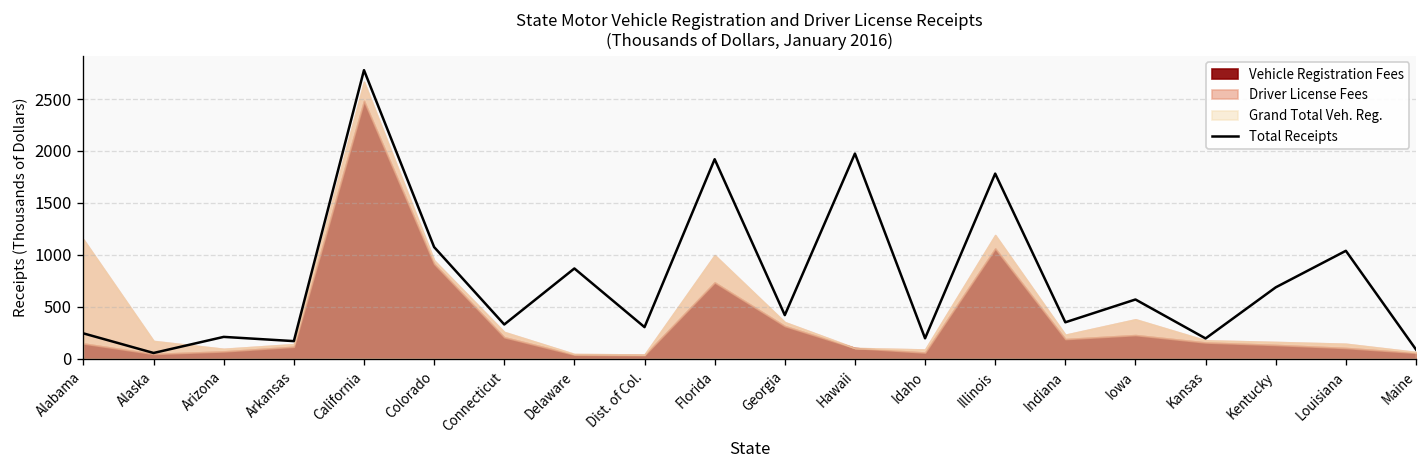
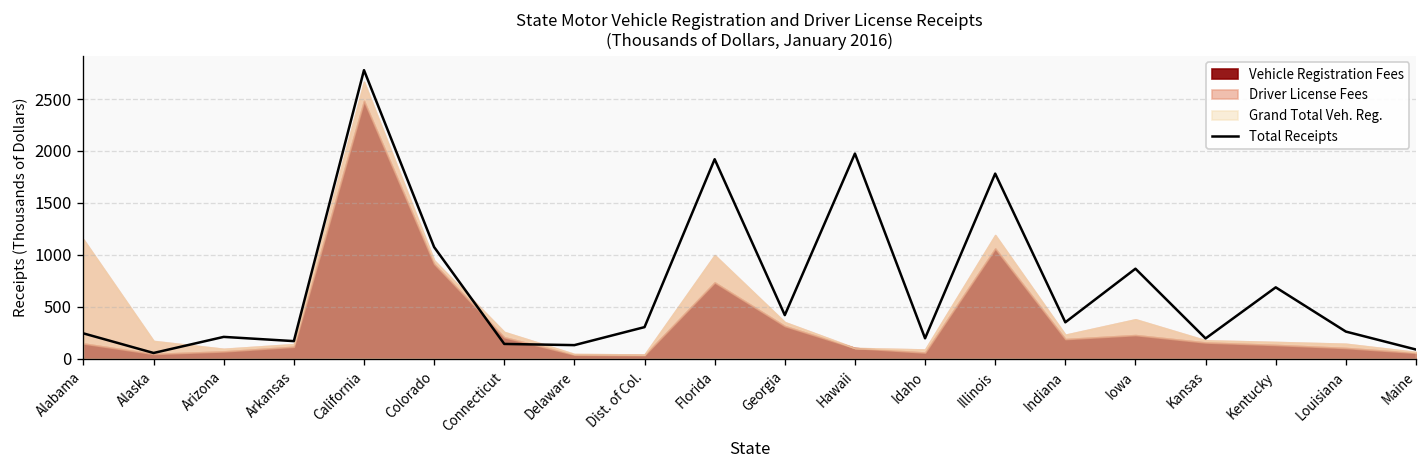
Total Receipts, Connecticut: 300 -> 100
Total Receipts, Delaware: 900 -> 100
Total Receipts, Iowa: 600 -> 900
Total Receipts, Louisiana: 1000 -> 300
